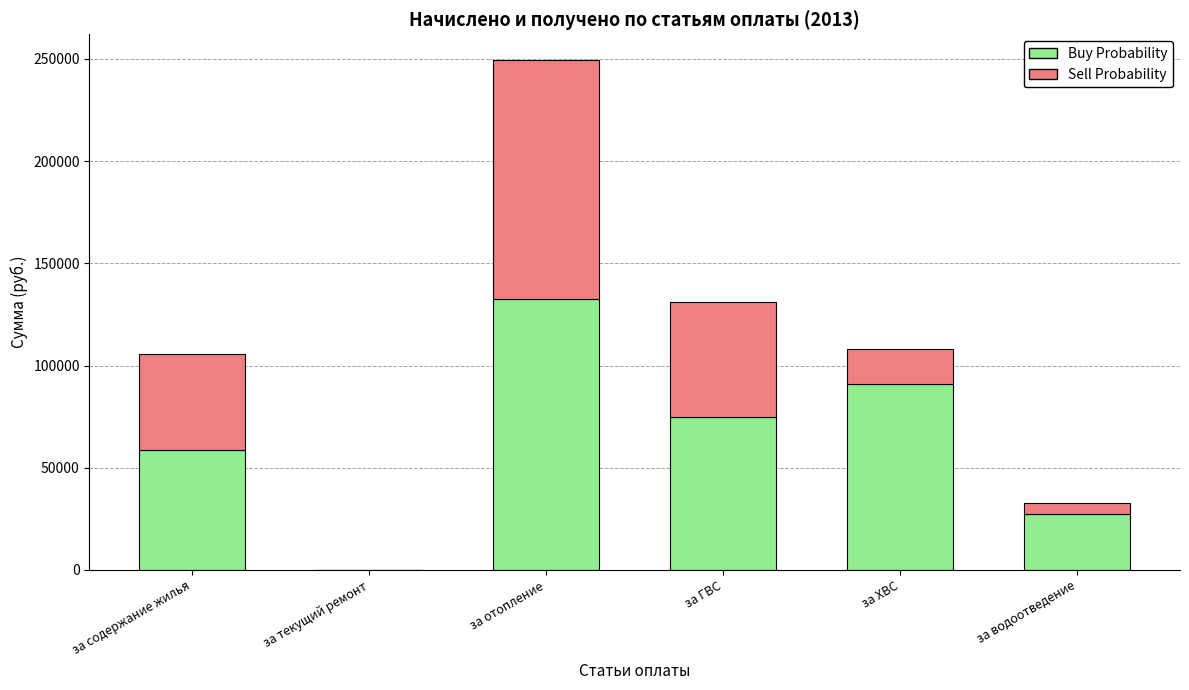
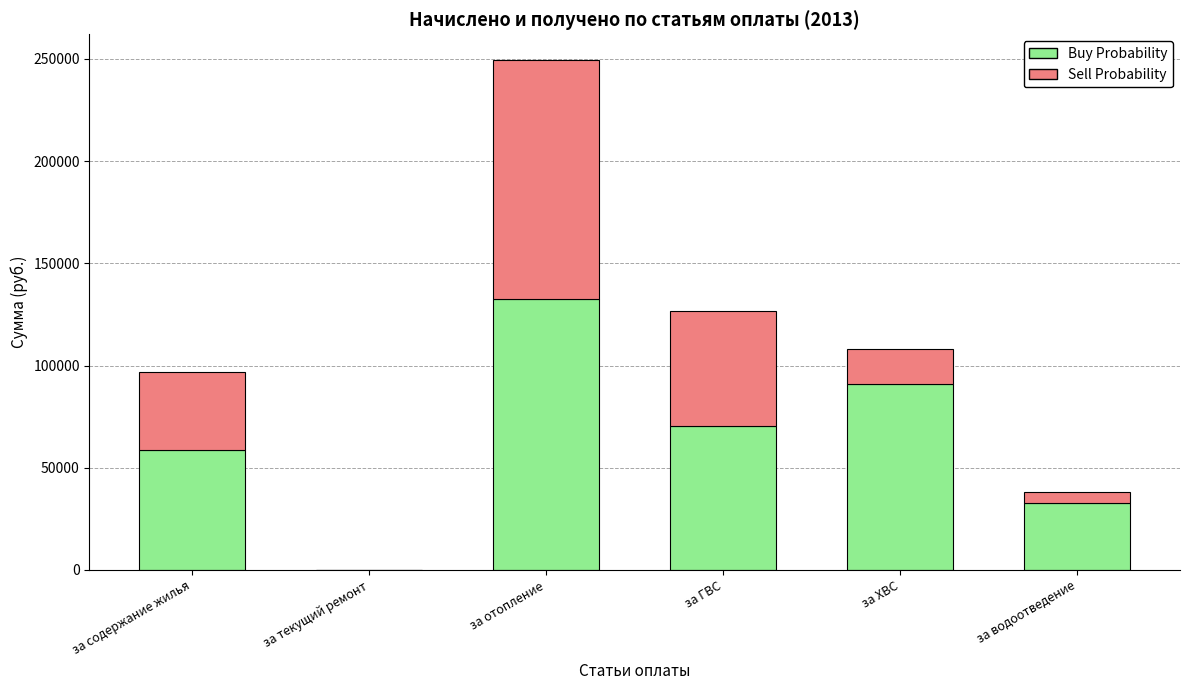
Sell Probability, за содержание жилья: 47000 -> 38000
Buy Probability, за ГВС: 75000 -> 70000
Buy Probability, за водоотведение: 27000 -> 33000
